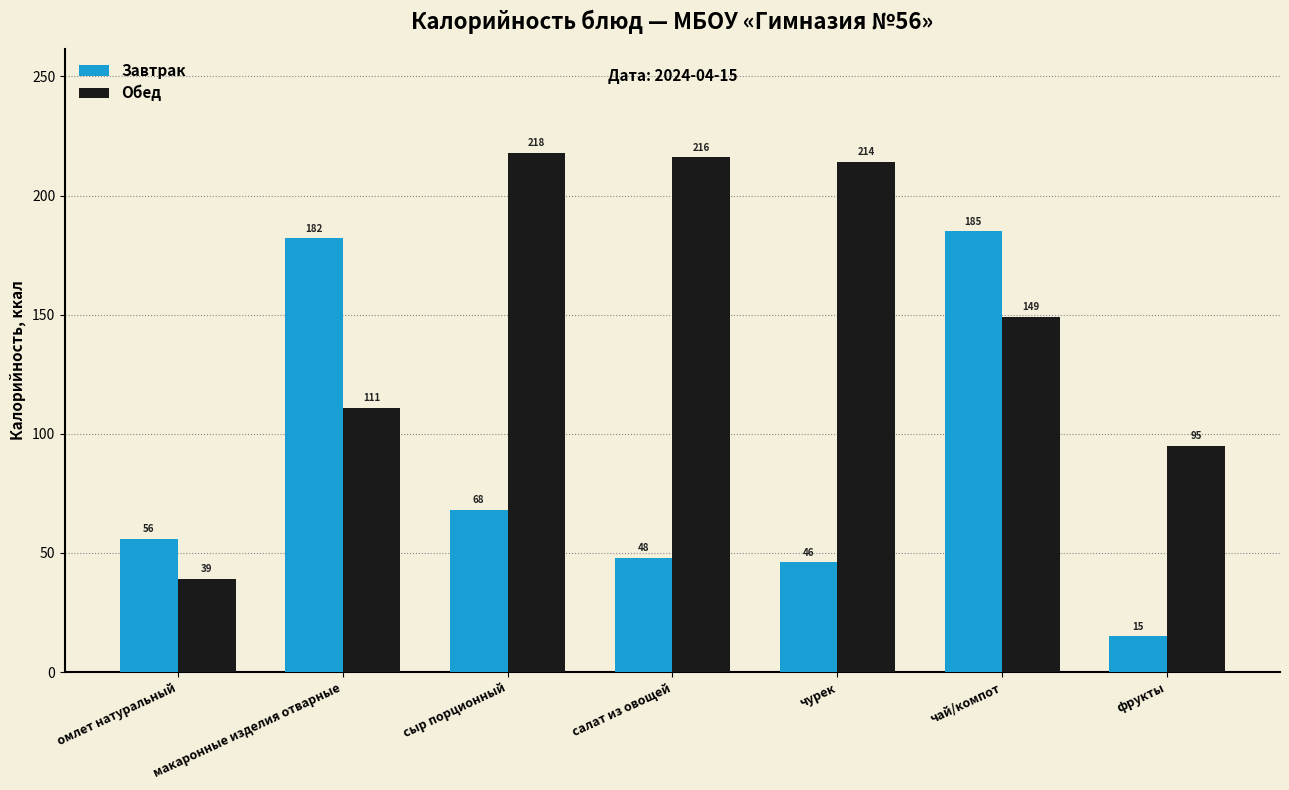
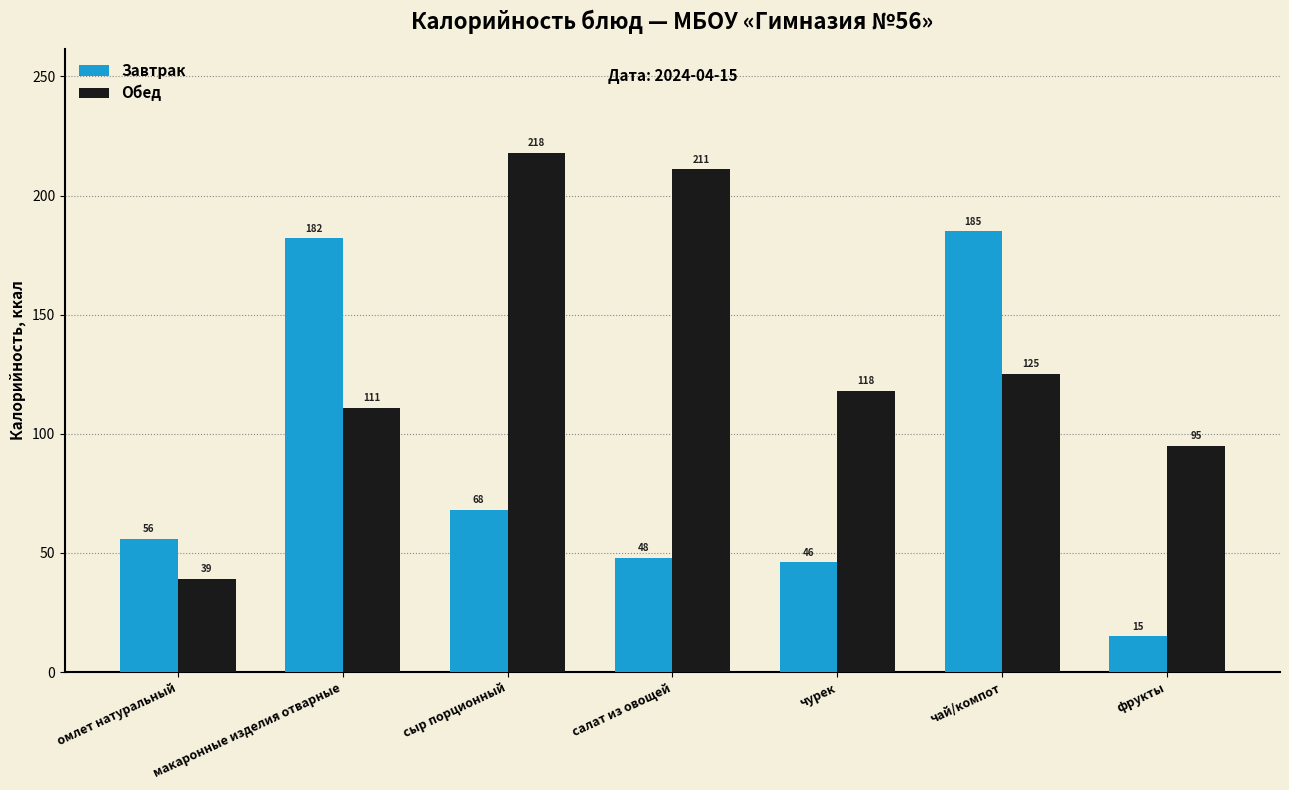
Обед, салат из овощей: 216 -> 211
Обед, чурек: 214 -> 118
Обед, чай/компот: 149 -> 125
